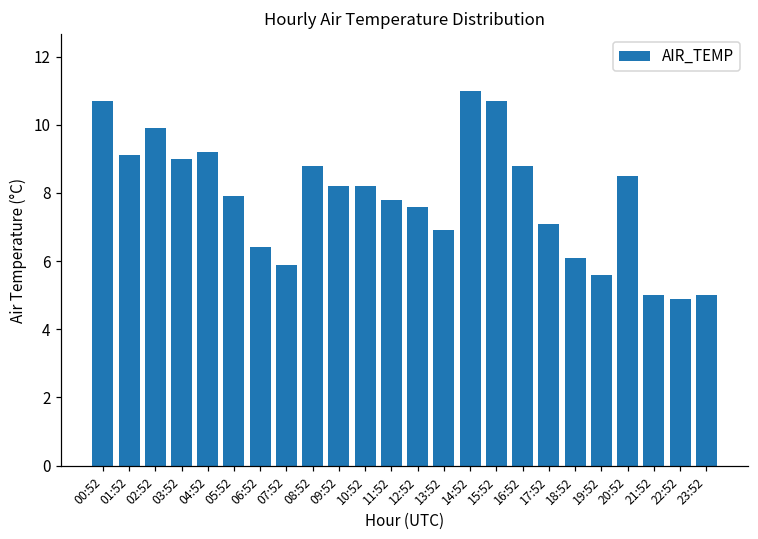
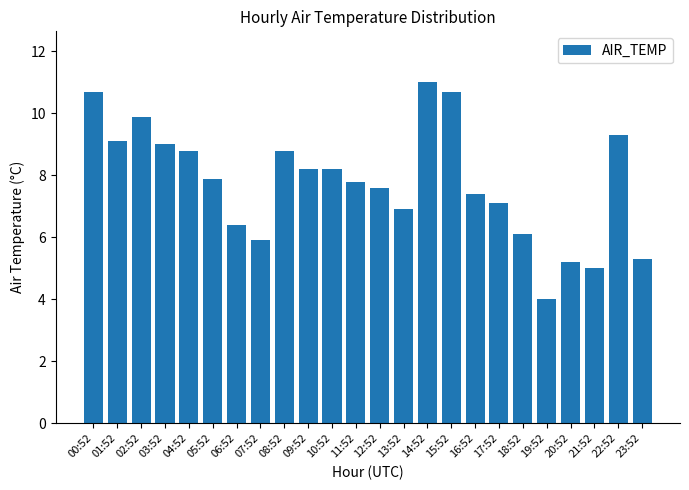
04:52: 9.2 -> 8.8
16:52: 8.8 -> 7.4
19:52: 5.6 -> 4.0
20:52: 8.5 -> 5.2
22:52: 4.9 -> 9.3
23:52: 5.0 -> 5.3
